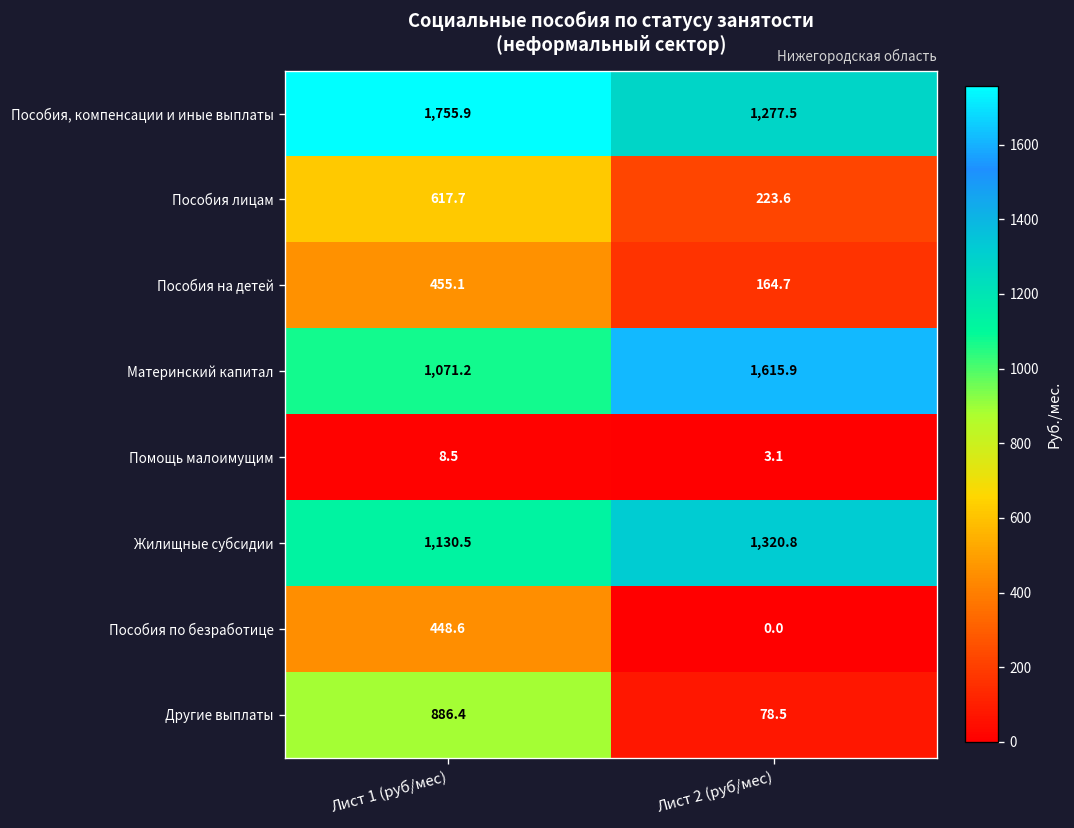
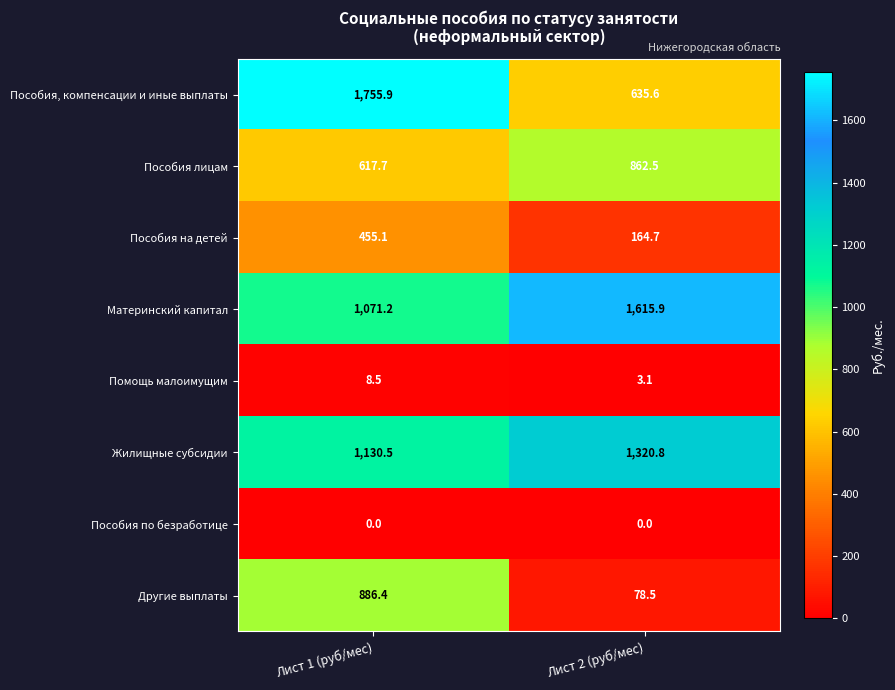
Пособия, компенсации и иные выплаты, Лист 2 (руб/мес): 1,277.5 -> 635.6
Пособия лицам, Лист 2 (руб/мес): 223.6 -> 862.5
Пособия по безработице, Лист 1 (руб/мес): 448.6 -> 0.0
